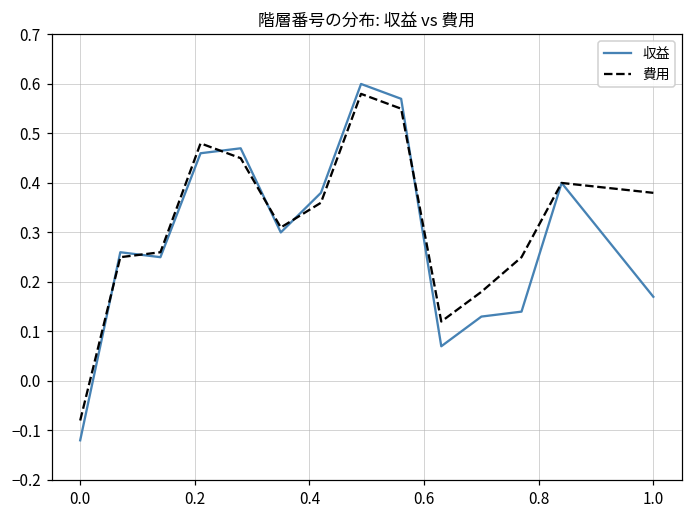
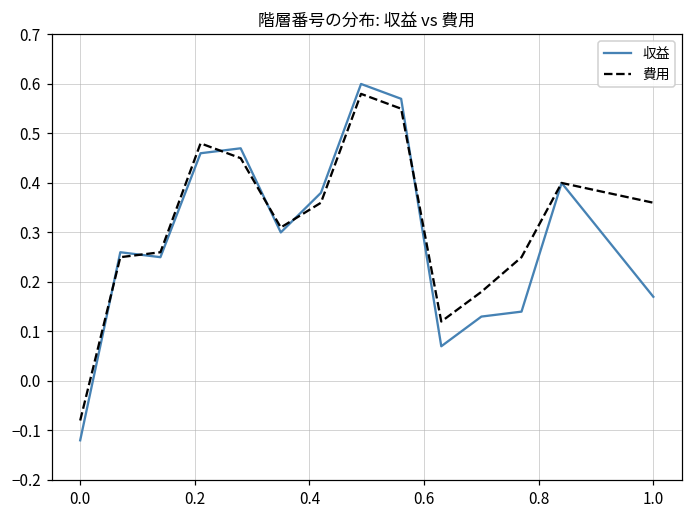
費用, 1.0: 0.38 -> 0.36
